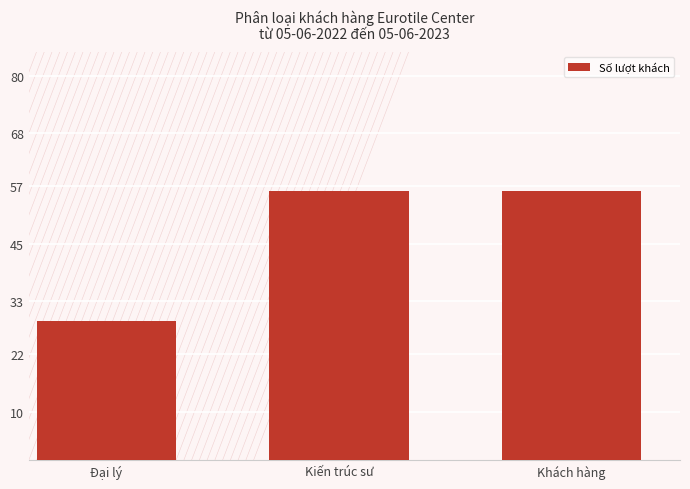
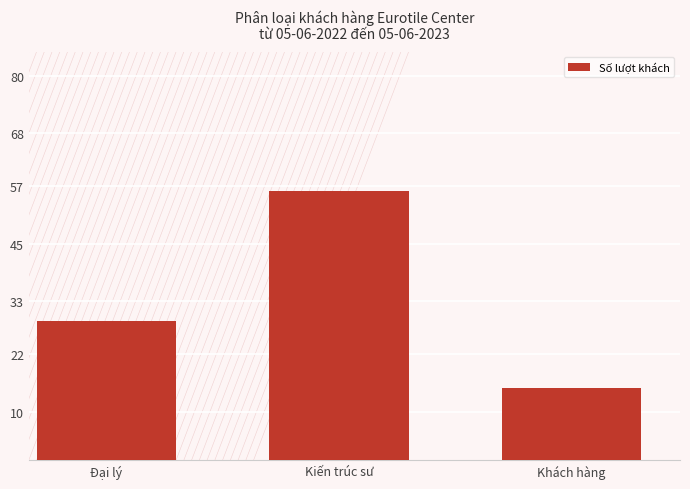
Số lượt khách, Khách hàng: 56 -> 15
